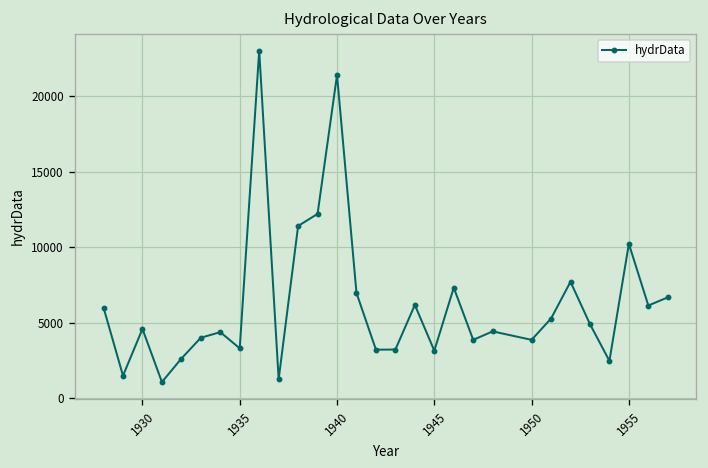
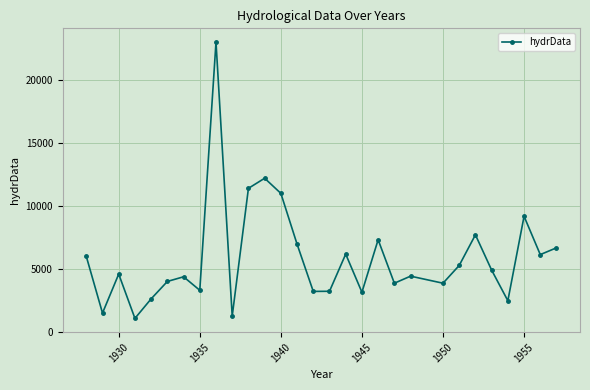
1940: 21400 -> 11000
1955: 10200 -> 9200
